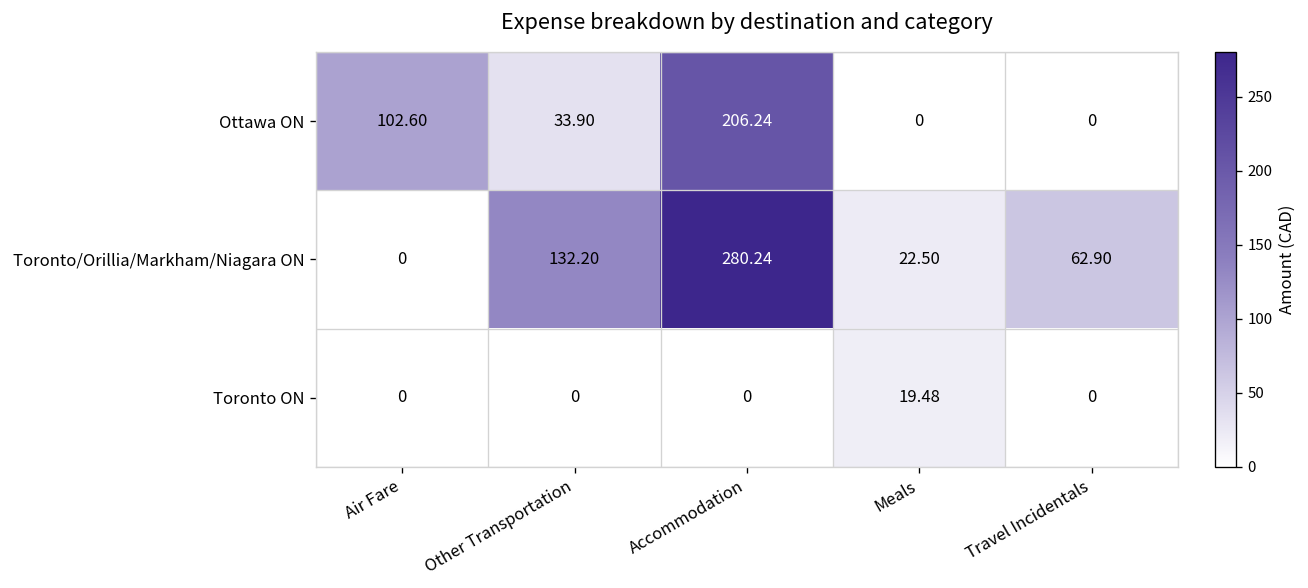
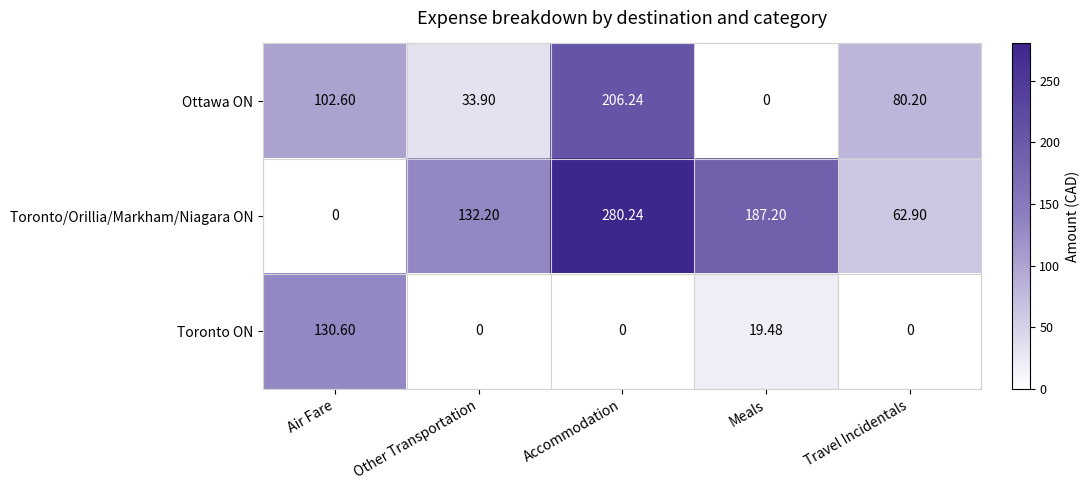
Ottawa ON, Travel Incidentals: 0 -> 80.20
Toronto/Orillia/Markham/Niagara ON, Meals: 22.50 -> 187.20
Toronto ON, Air Fare: 0 -> 130.60
